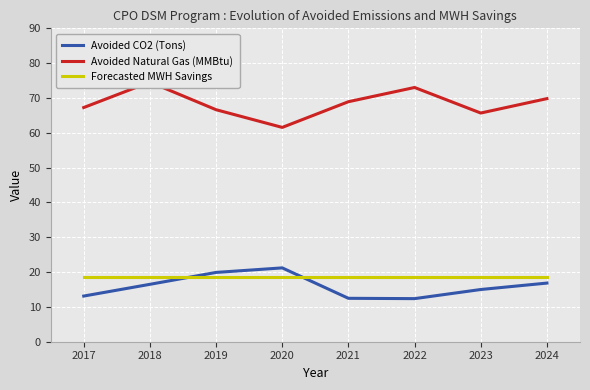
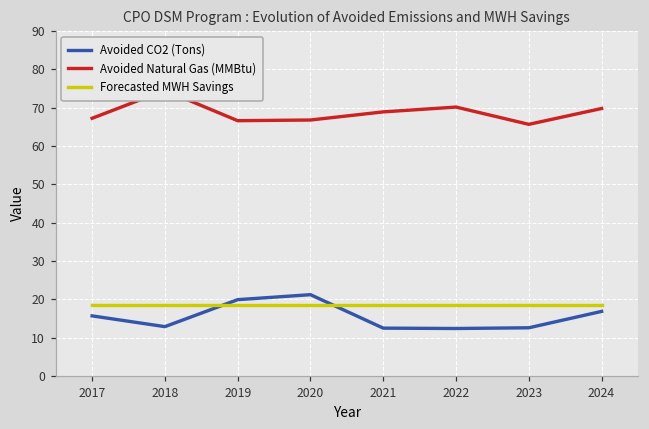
Avoided CO2 (Tons), 2017: 13 -> 16
Avoided CO2 (Tons), 2018: 16 -> 13
Avoided Natural Gas (MMBtu), 2020: 62 -> 67
Avoided Natural Gas (MMBtu), 2022: 73 -> 70
Avoided CO2 (Tons), 2023: 15 -> 13
